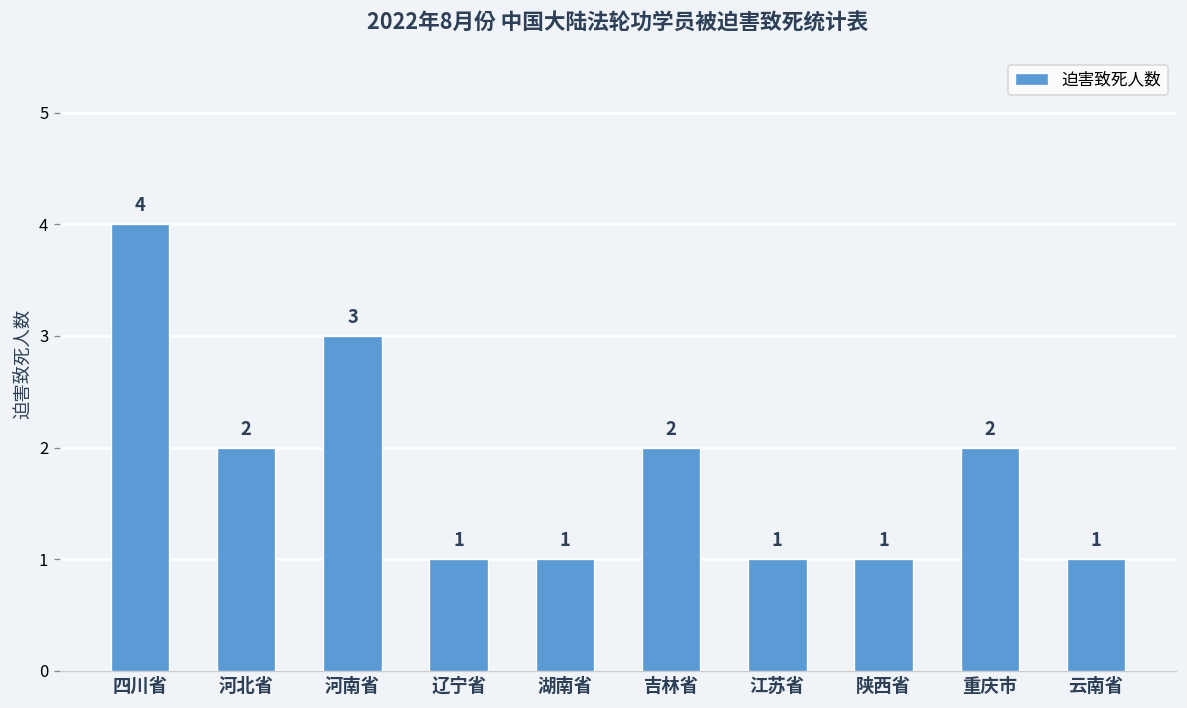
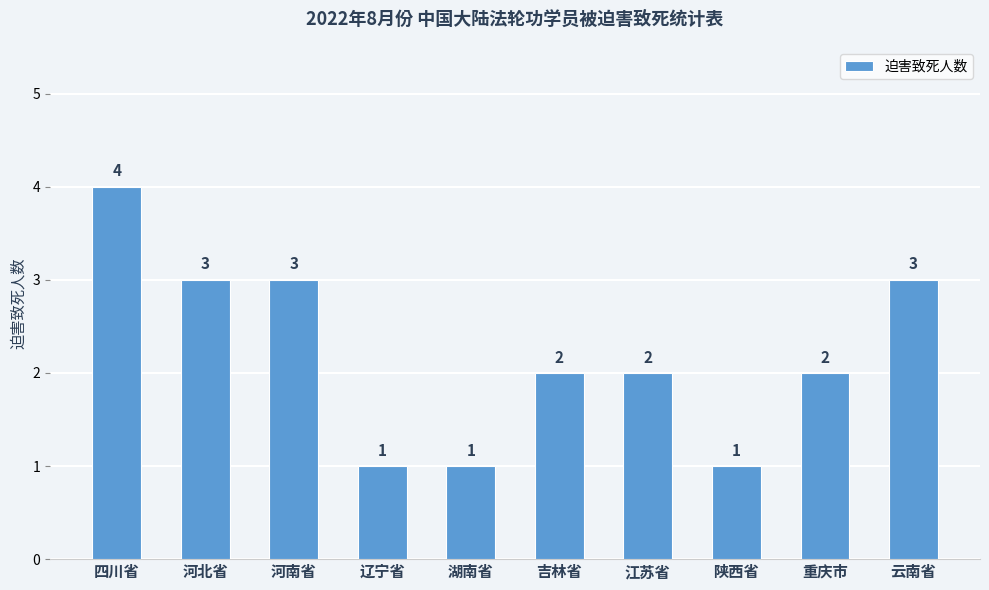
河北省: 2 -> 3
江苏省: 1 -> 2
云南省: 1 -> 3
